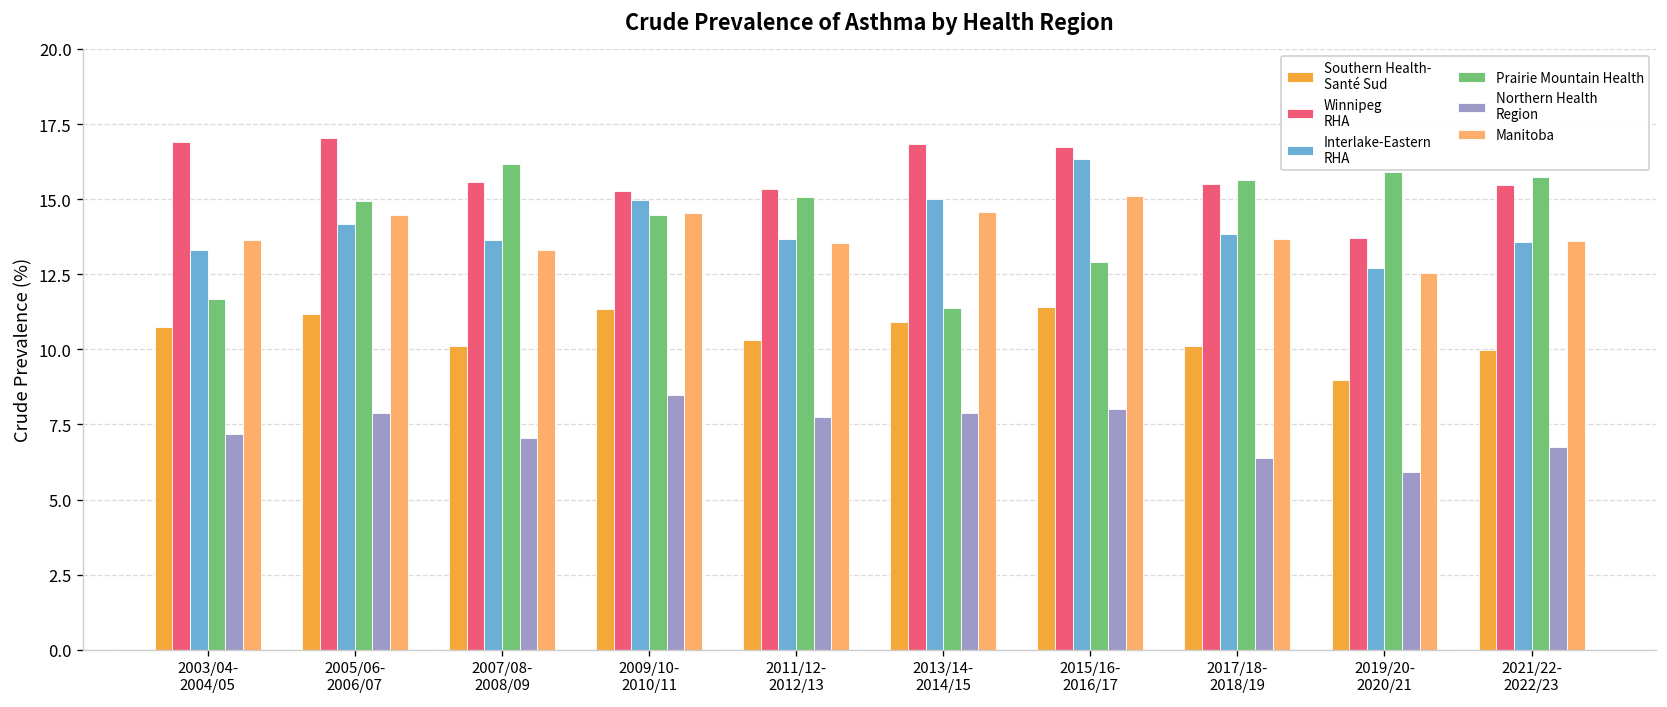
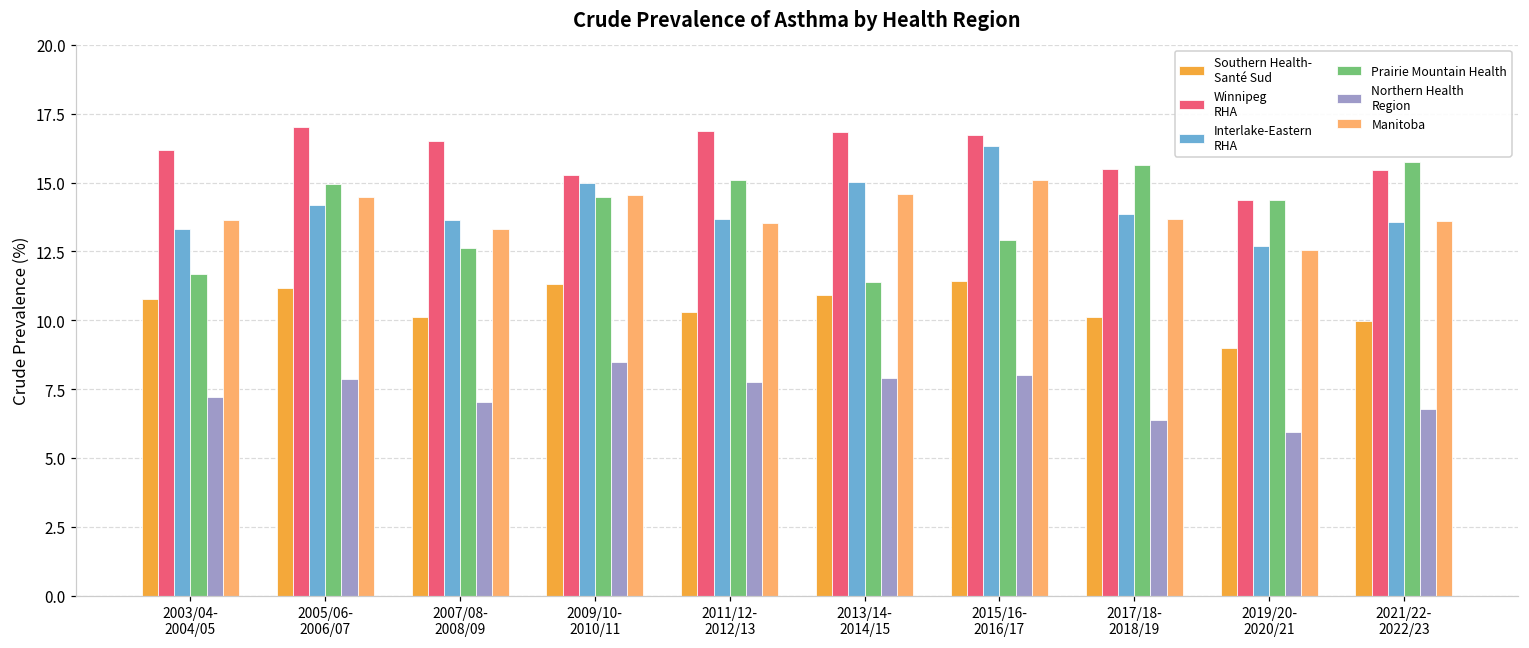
Winnipeg RHA, 2003/04- 2004/05: 16.9 -> 16.2
Winnipeg RHA, 2007/08- 2008/09: 15.6 -> 16.5
Prairie Mountain Health, 2007/08- 2008/09: 16.2 -> 12.6
Winnipeg RHA, 2011/12- 2012/13: 15.3 -> 16.9
Winnipeg RHA, 2019/20- 2020/21: 13.7 -> 14.4
Prairie Mountain Health, 2019/20- 2020/21: 15.9 -> 14.4
